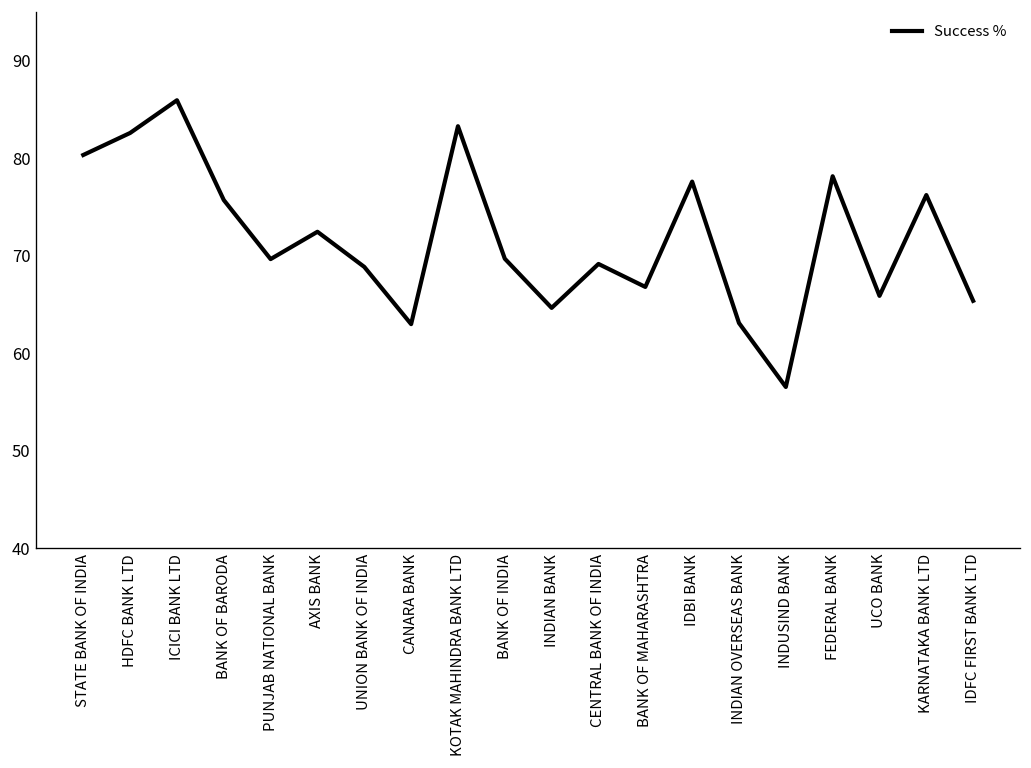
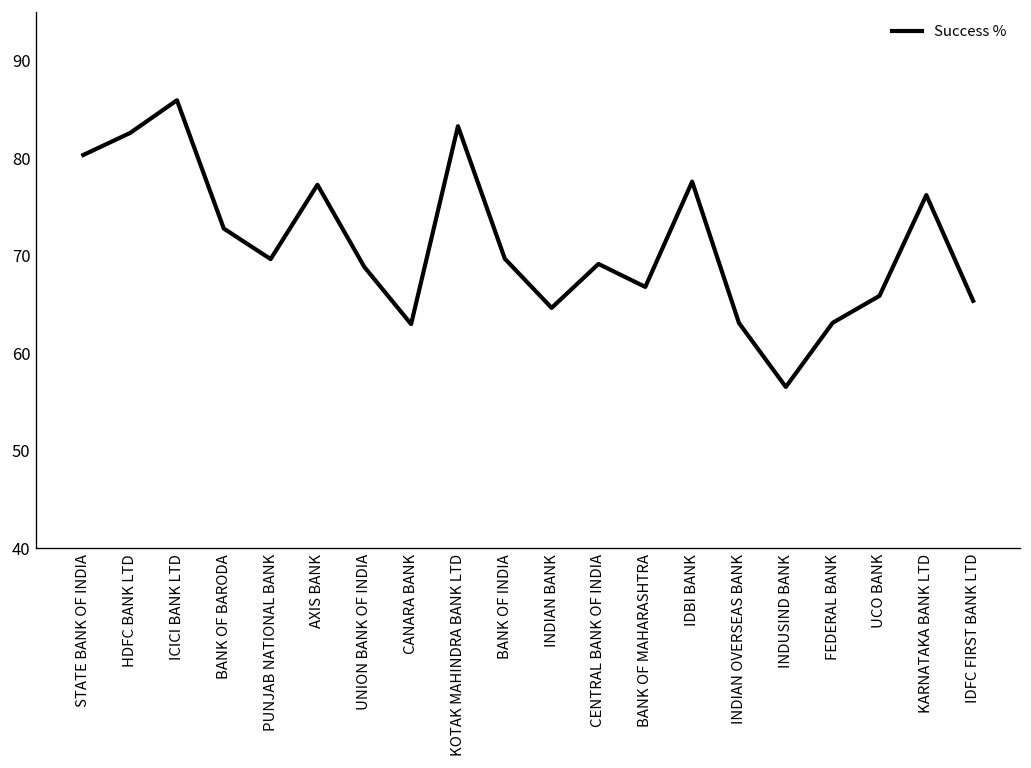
BANK OF BARODA: 76 -> 73
AXIS BANK: 72 -> 77
FEDERAL BANK: 78 -> 63
